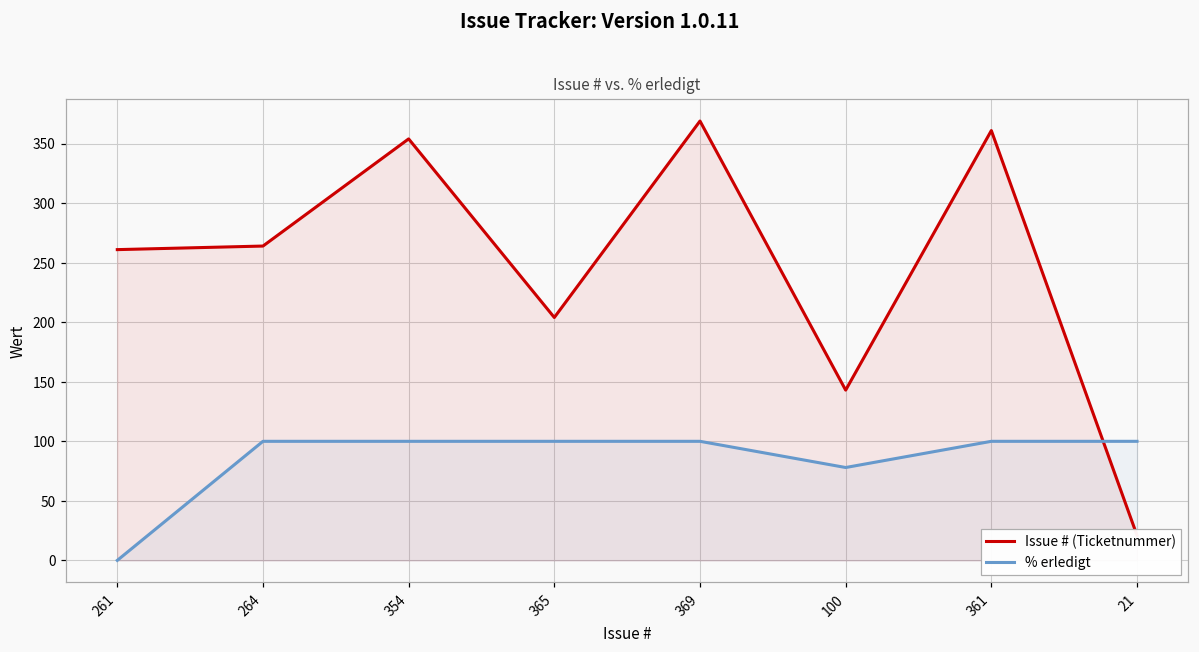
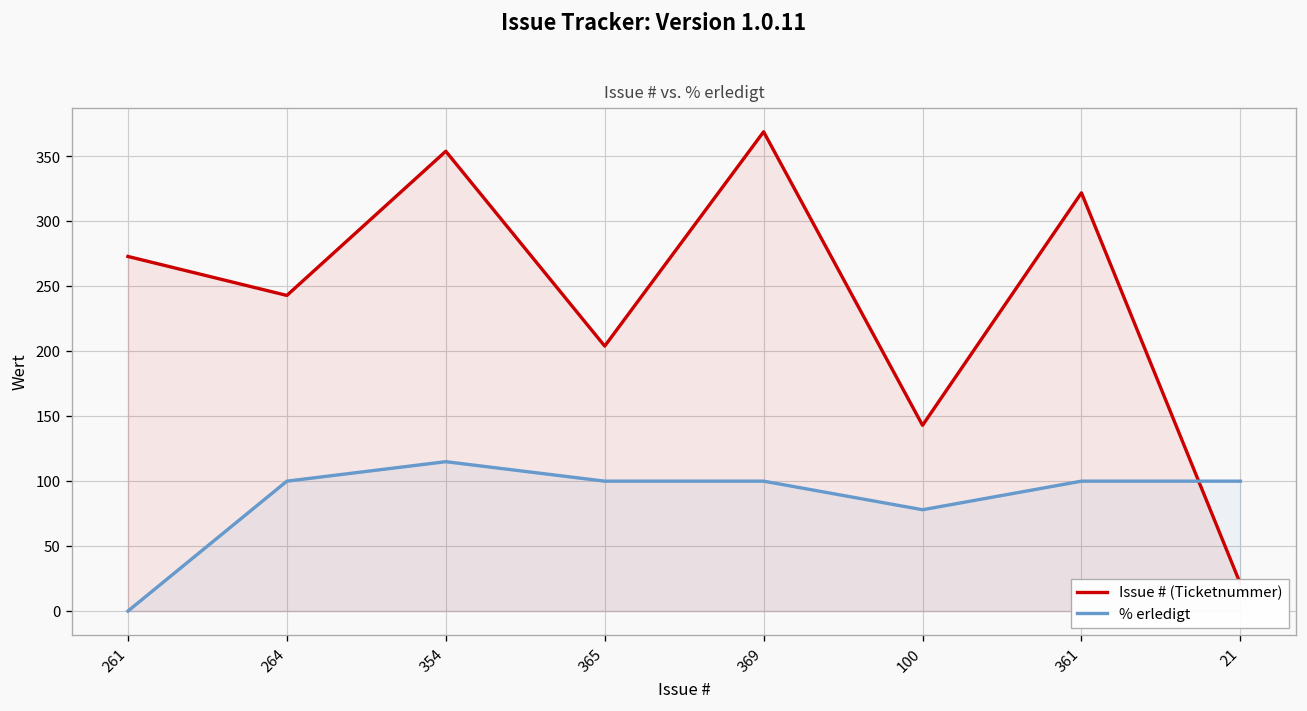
Issue # (Ticketnummer), 261: 261 -> 273
Issue # (Ticketnummer), 264: 264 -> 243
% erledigt, 354: 100 -> 115
Issue # (Ticketnummer), 361: 361 -> 322
